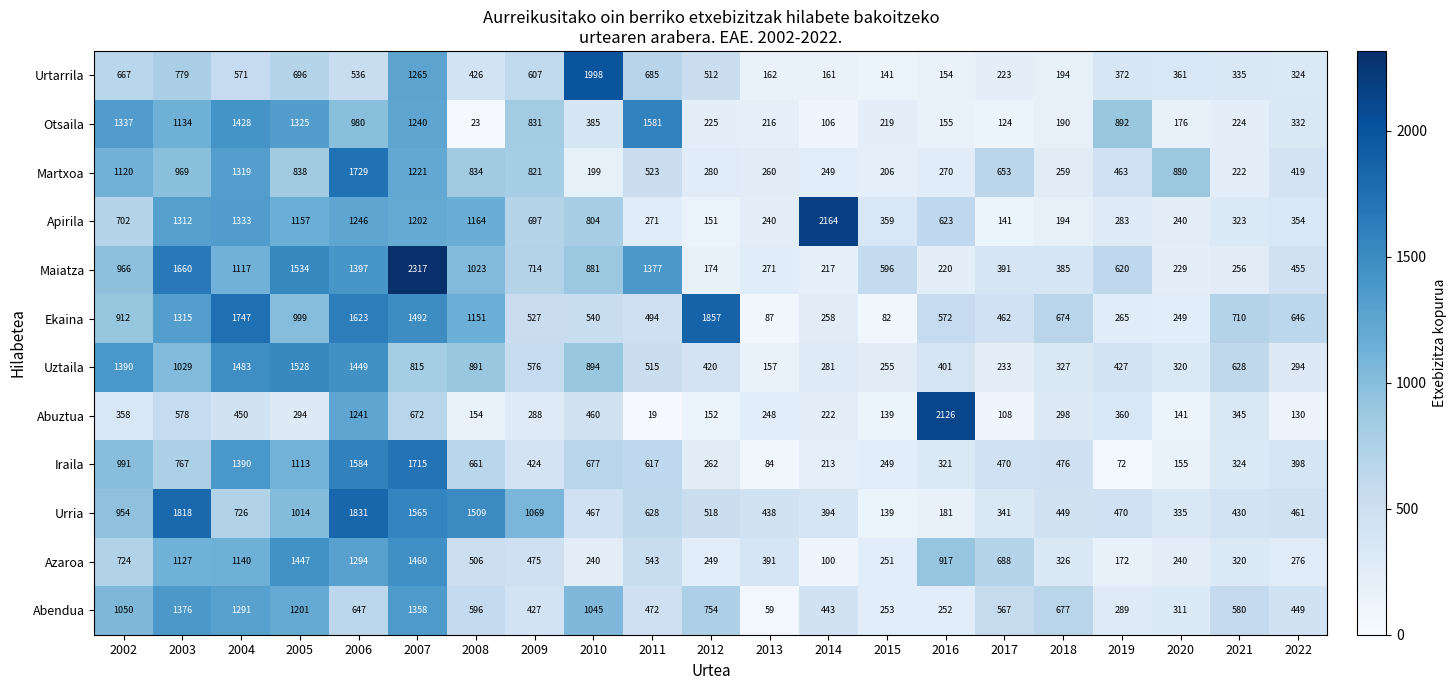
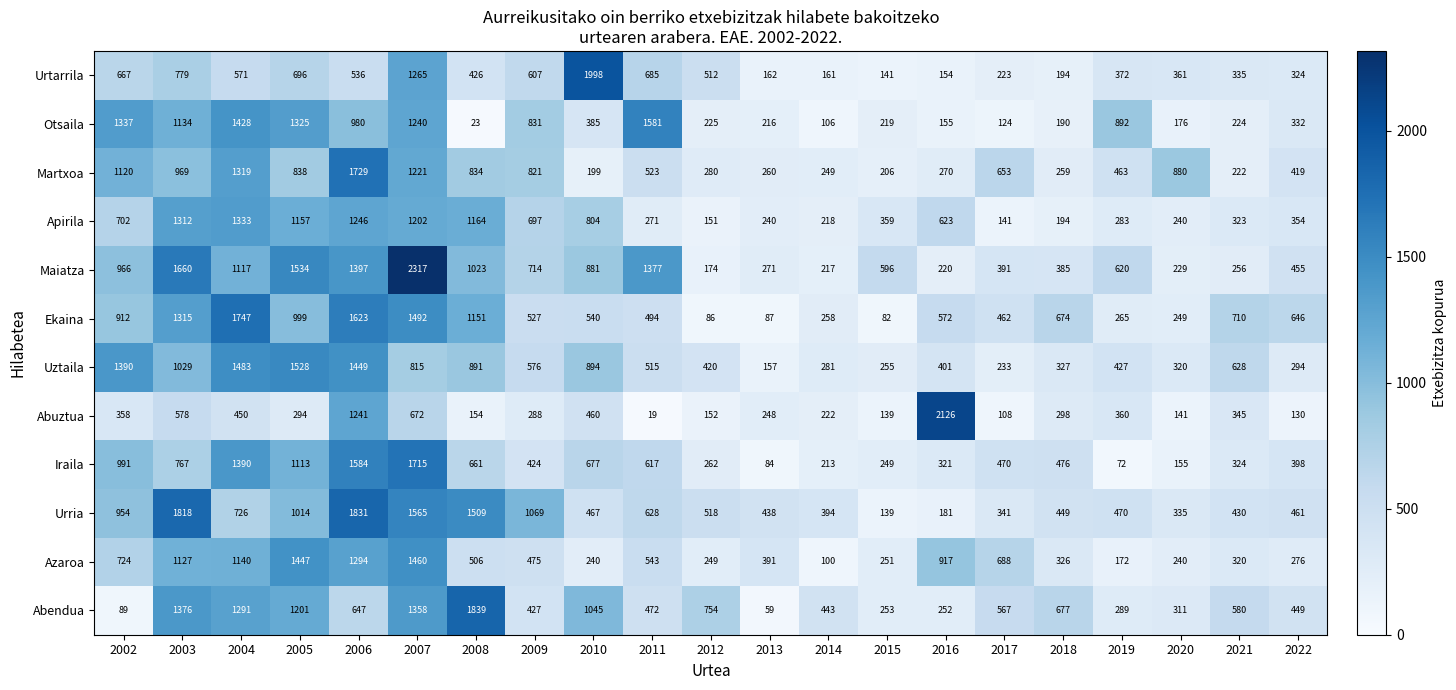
Apirila, 2014: 2164 -> 218
Ekaina, 2012: 1857 -> 86
Abendua, 2002: 1050 -> 89
Abendua, 2008: 596 -> 1839
